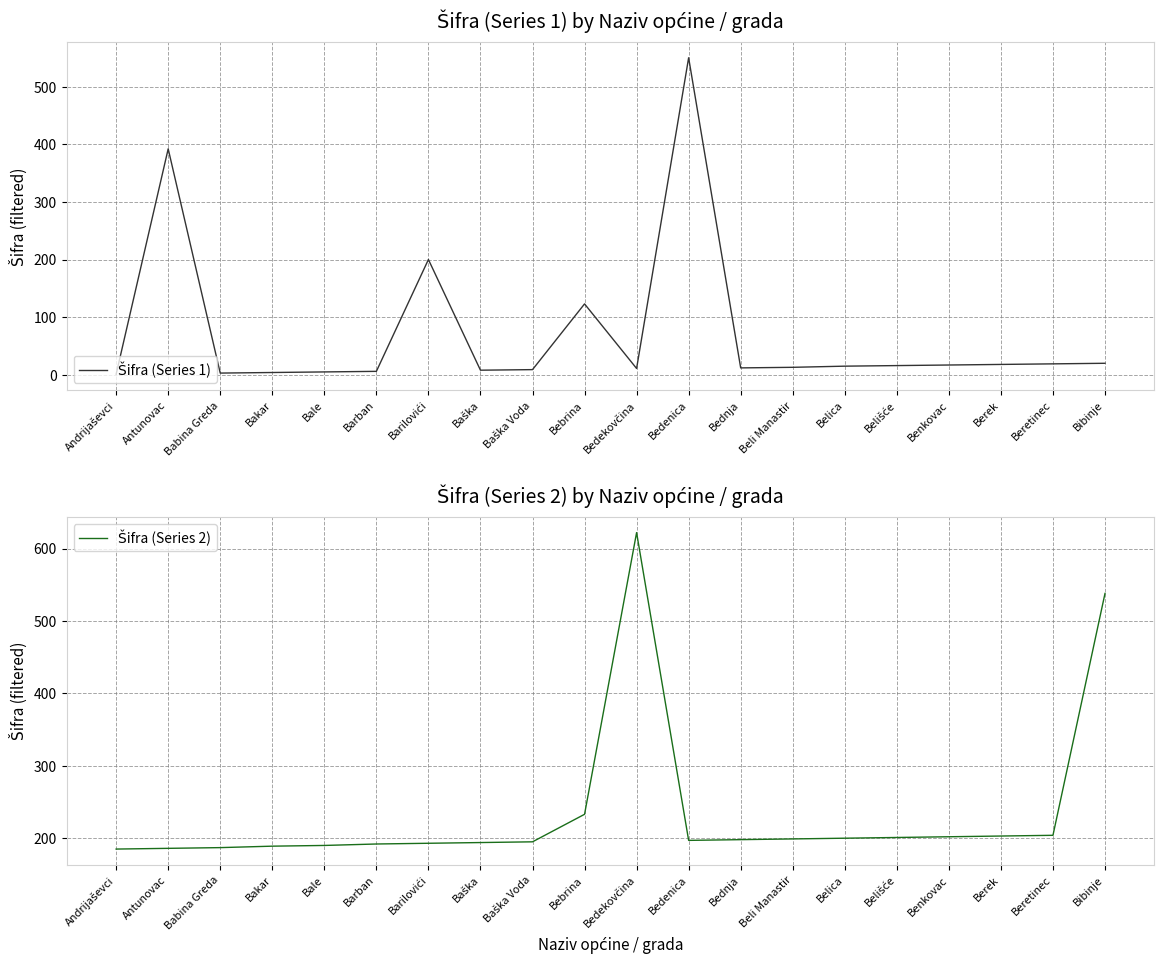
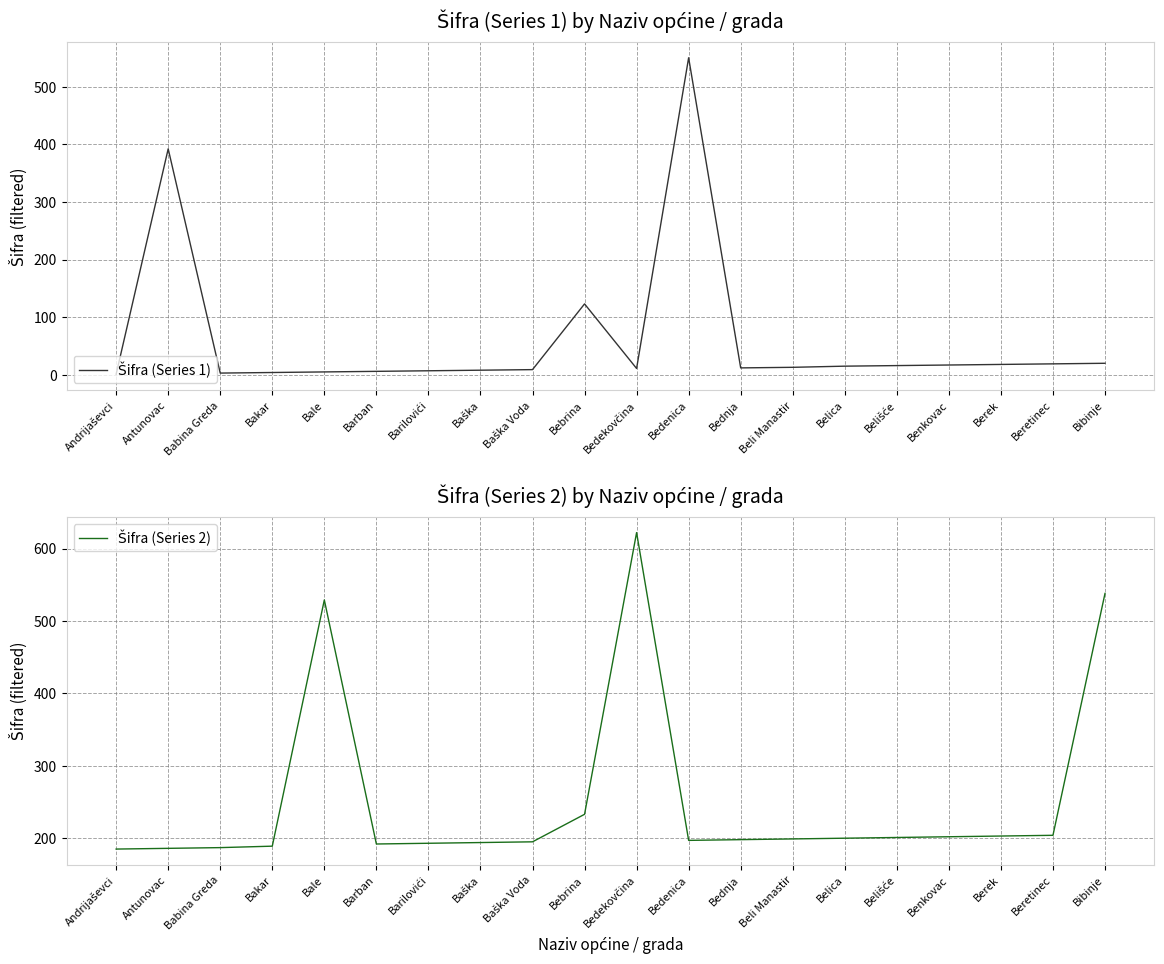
Šifra (Series 1) by Naziv općine / grada, Barilovići: 200 -> 10
Šifra (Series 2) by Naziv općine / grada, Bale: 190 -> 530
